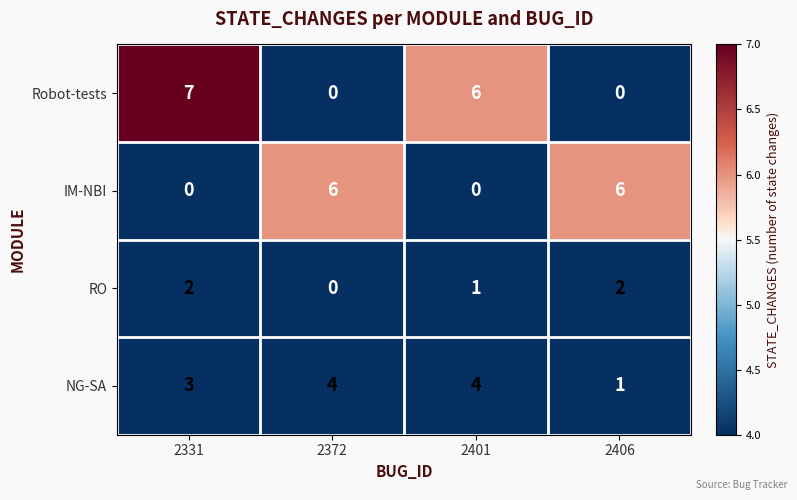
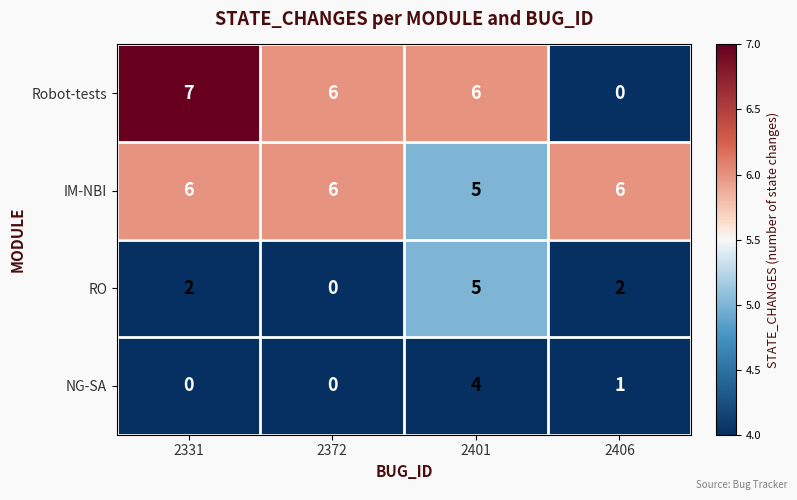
Robot-tests, 2372: 0 -> 6
IM-NBI, 2331: 0 -> 6
IM-NBI, 2401: 0 -> 5
RO, 2401: 1 -> 5
NG-SA, 2331: 3 -> 0
NG-SA, 2372: 4 -> 0
